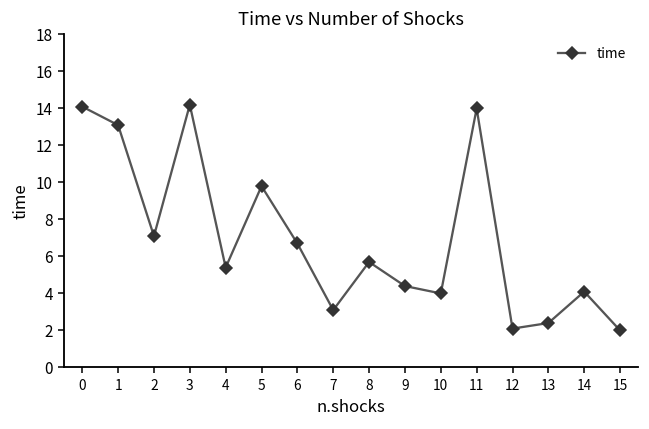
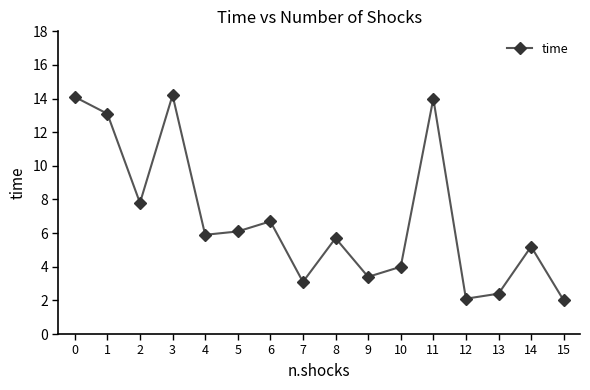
2: 7.1 -> 7.8
4: 5.4 -> 5.9
5: 9.8 -> 6.1
9: 4.4 -> 3.4
14: 4.1 -> 5.2
